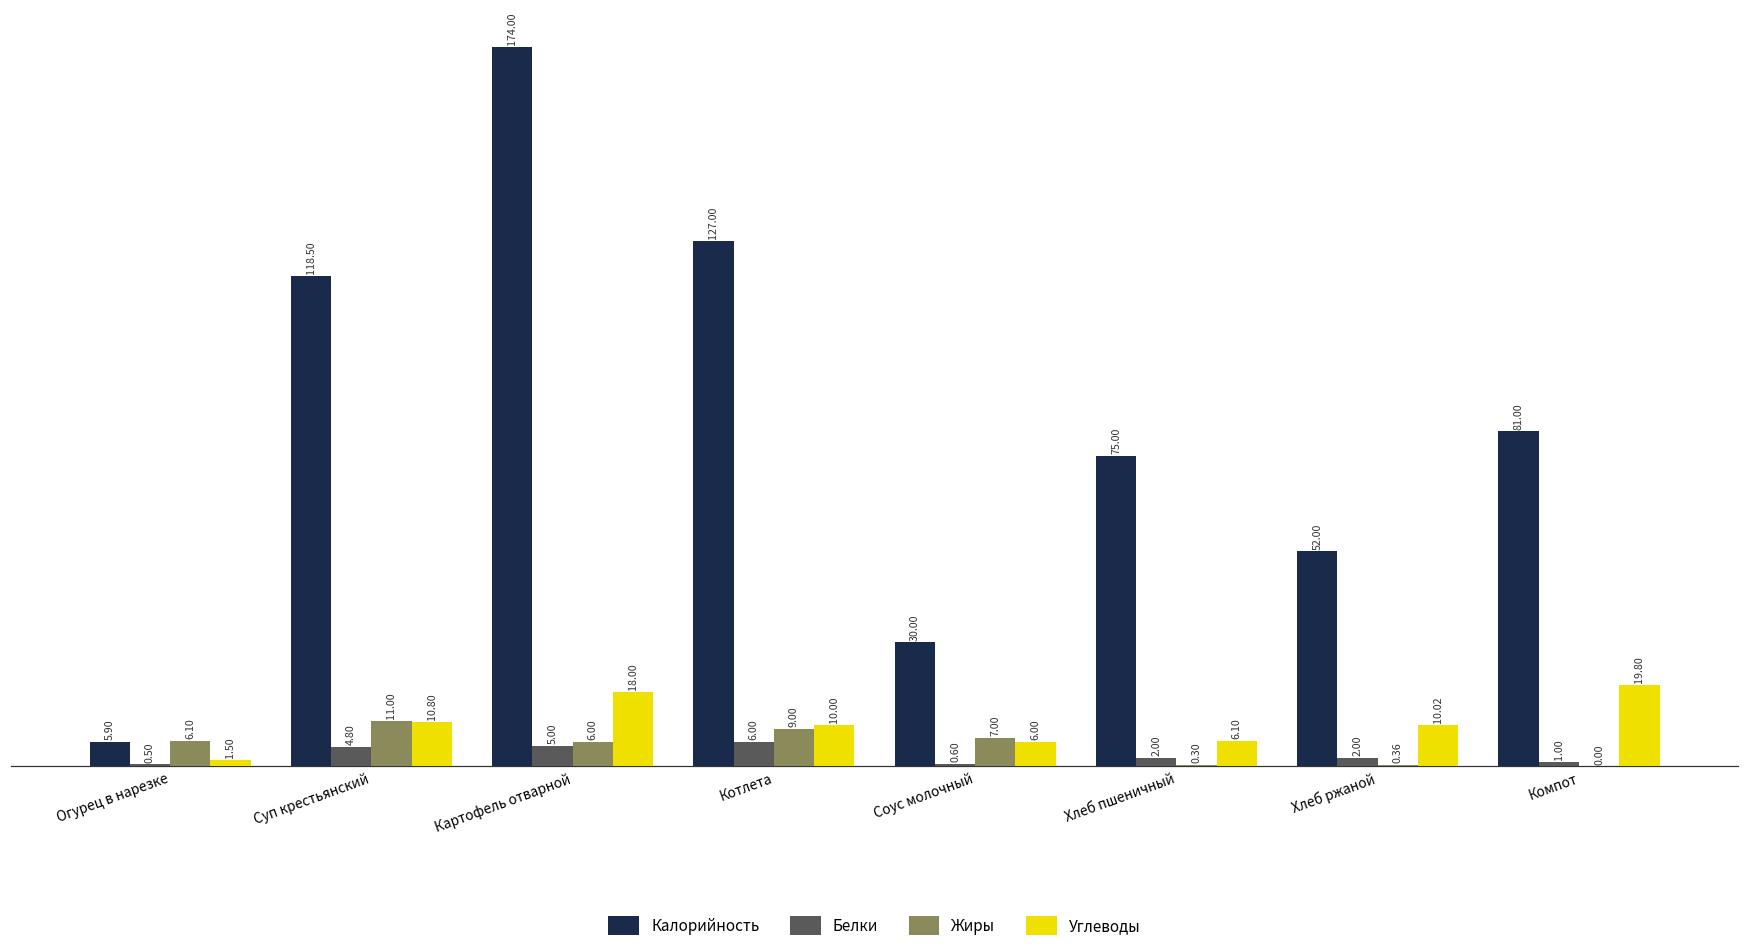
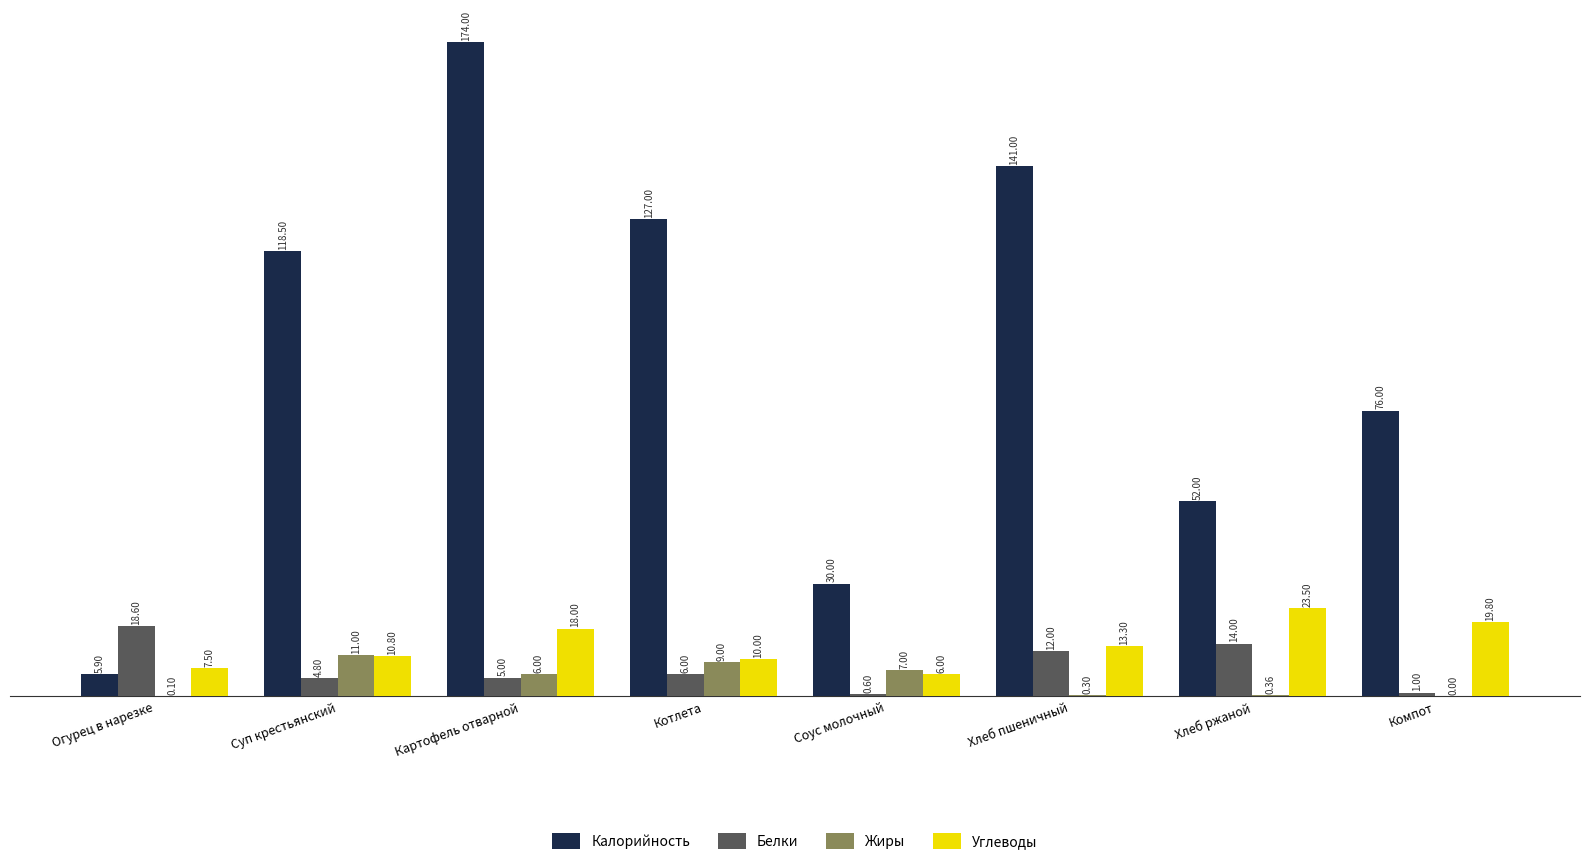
Белки, Огурец в нарезке: 0.50 -> 18.60
Жиры, Огурец в нарезке: 6.10 -> 0.10
Углеводы, Огурец в нарезке: 1.50 -> 7.50
Калорийность, Хлеб пшеничный: 75.00 -> 141.00
Белки, Хлеб пшеничный: 2.00 -> 12.00
Углеводы, Хлеб пшеничный: 6.10 -> 13.30
Белки, Хлеб ржаной: 2.00 -> 14.00
Углеводы, Хлеб ржаной: 10.02 -> 23.50
Калорийность, Компот: 81.00 -> 76.00
